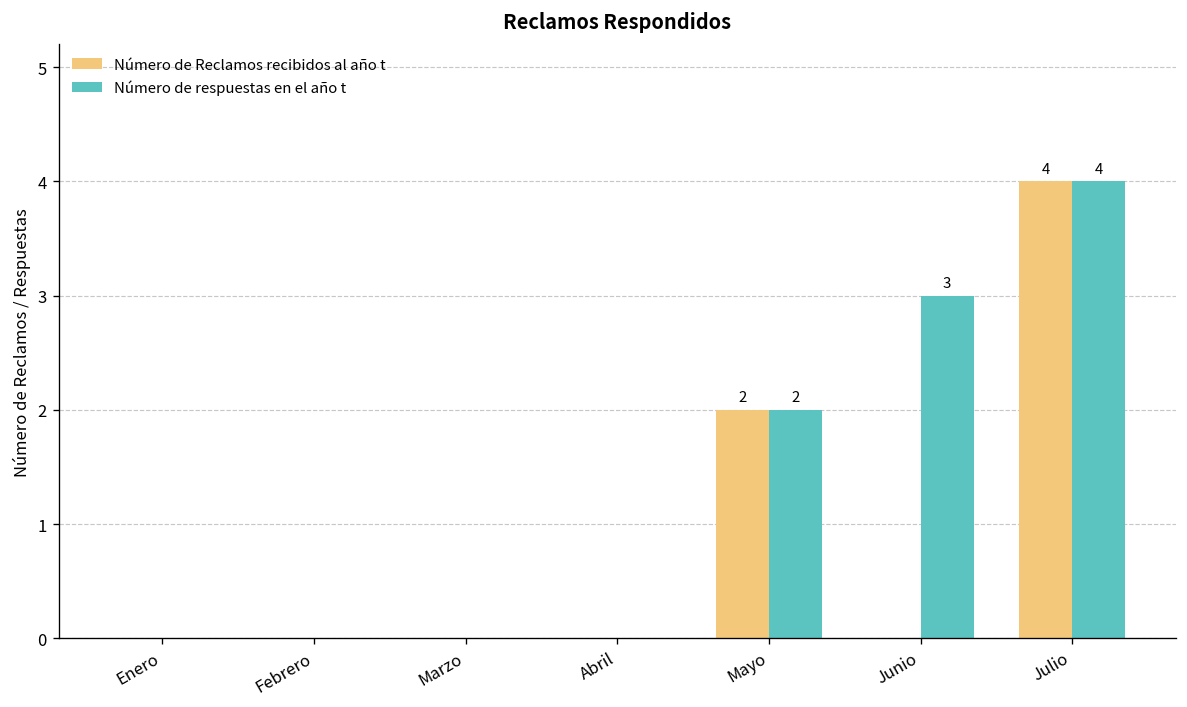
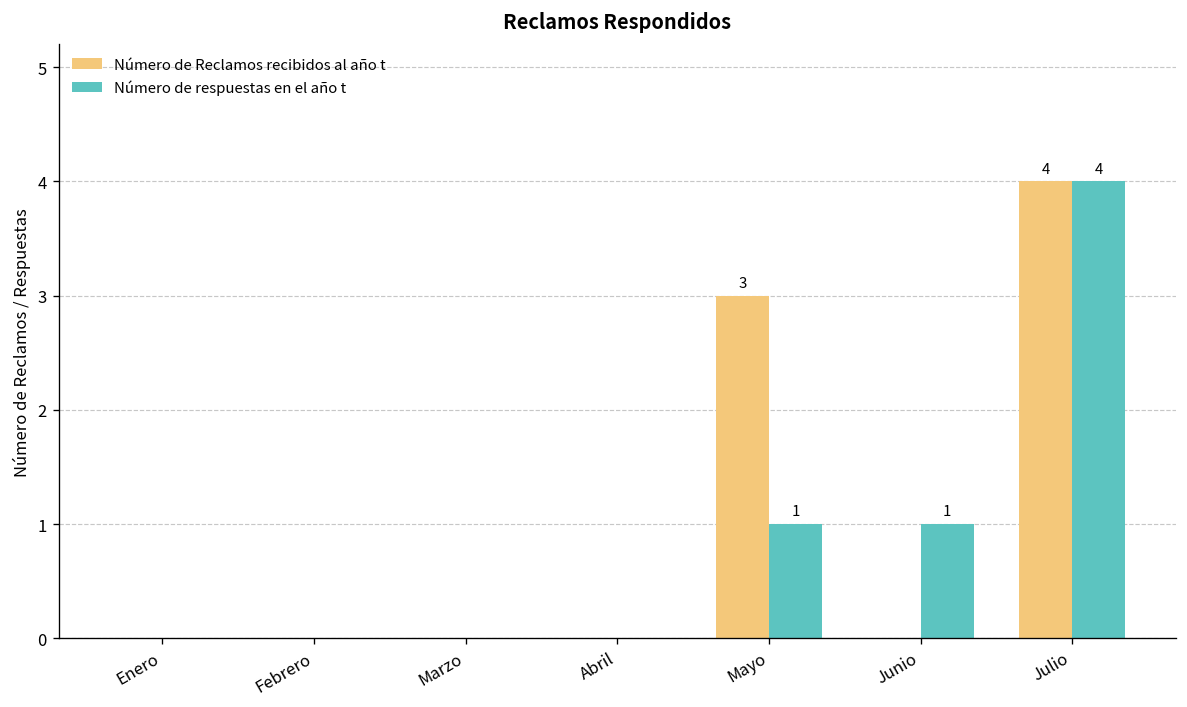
Número de Reclamos recibidos al año t, Mayo: 2 -> 3
Número de respuestas en el año t, Mayo: 2 -> 1
Número de respuestas en el año t, Junio: 3 -> 1
